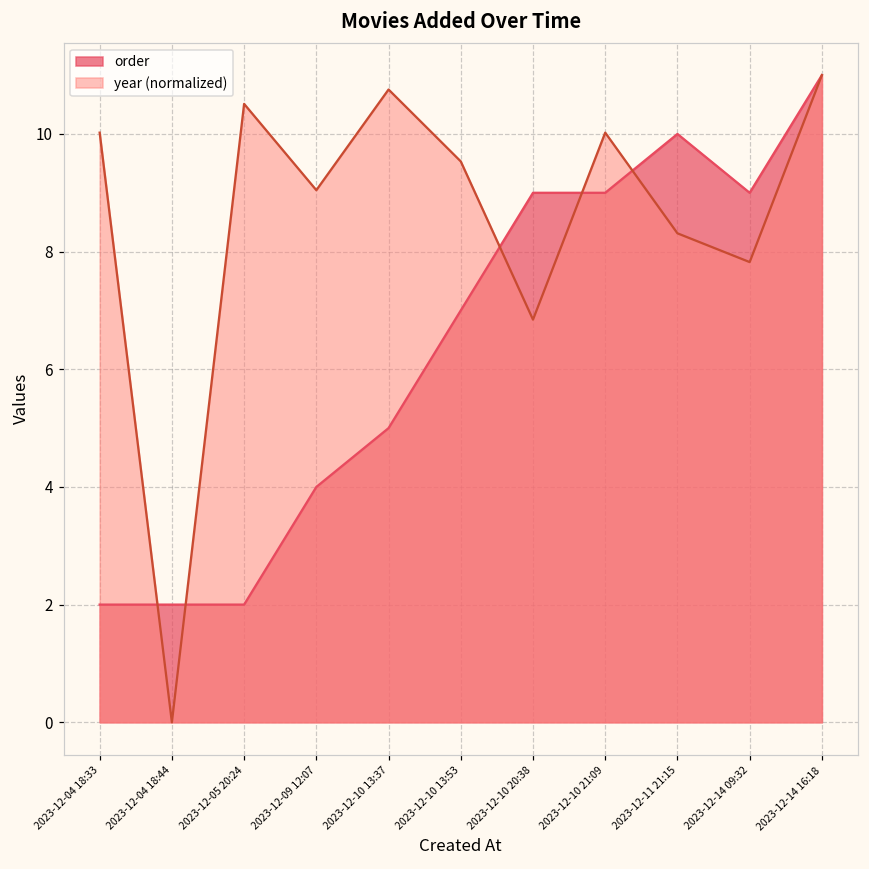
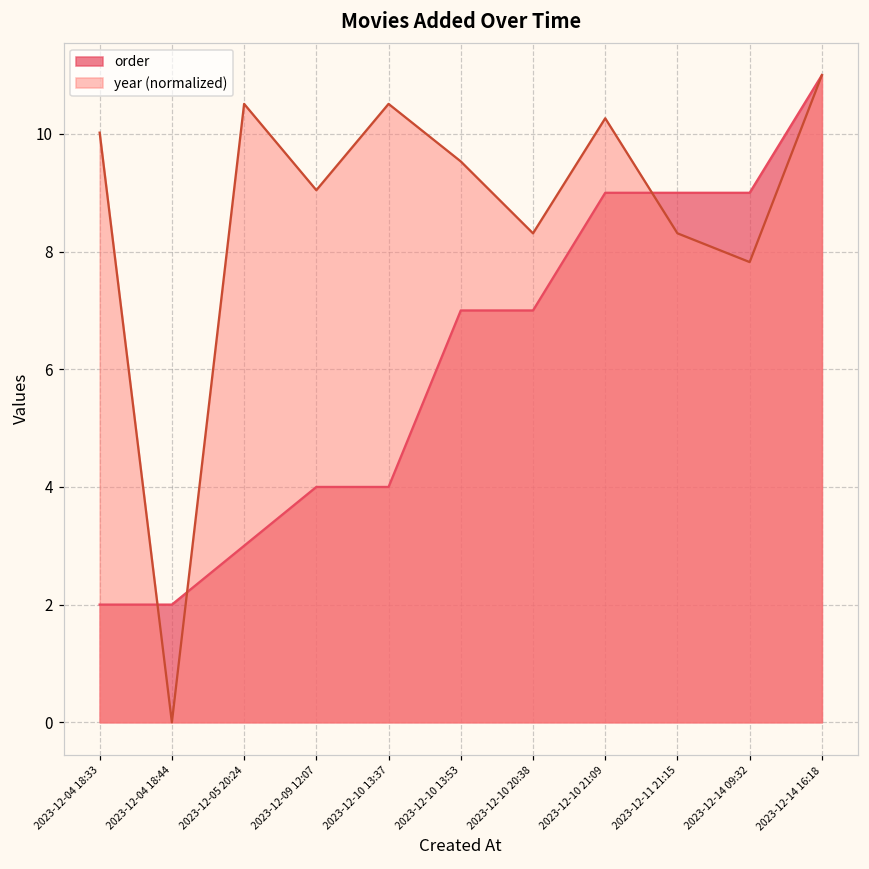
order, 2023-12-05 20:24: 2 -> 3
order, 2023-12-10 13:37: 5 -> 4
year (normalized), 2023-12-10 13:37: 10.8 -> 10.5
order, 2023-12-10 20:38: 9 -> 7
year (normalized), 2023-12-10 20:38: 6.8 -> 8.3
year (normalized), 2023-12-10 21:09: 10.0 -> 10.3
order, 2023-12-11 21:15: 10 -> 9
